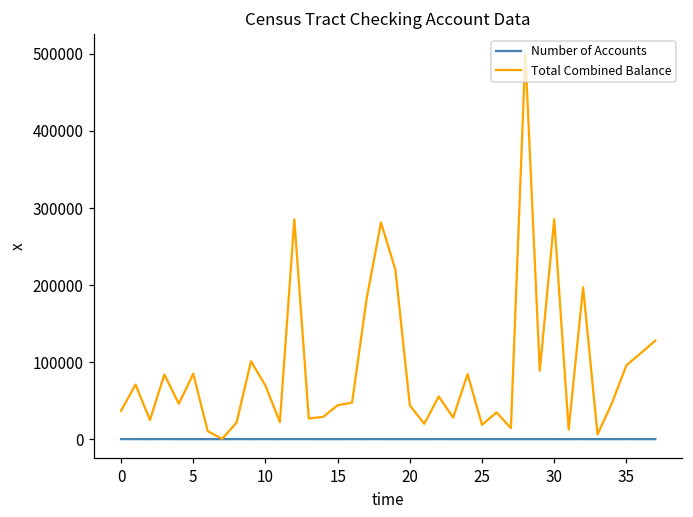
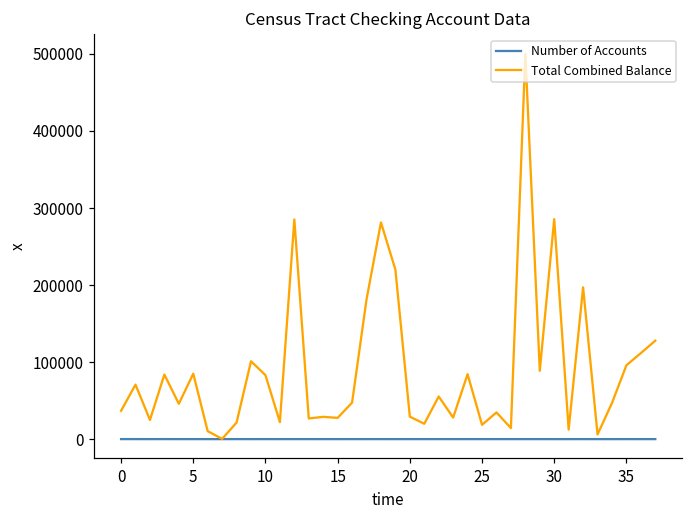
Total Combined Balance, 10: 70000 -> 80000
Total Combined Balance, 15: 40000 -> 30000
Total Combined Balance, 20: 40000 -> 30000
